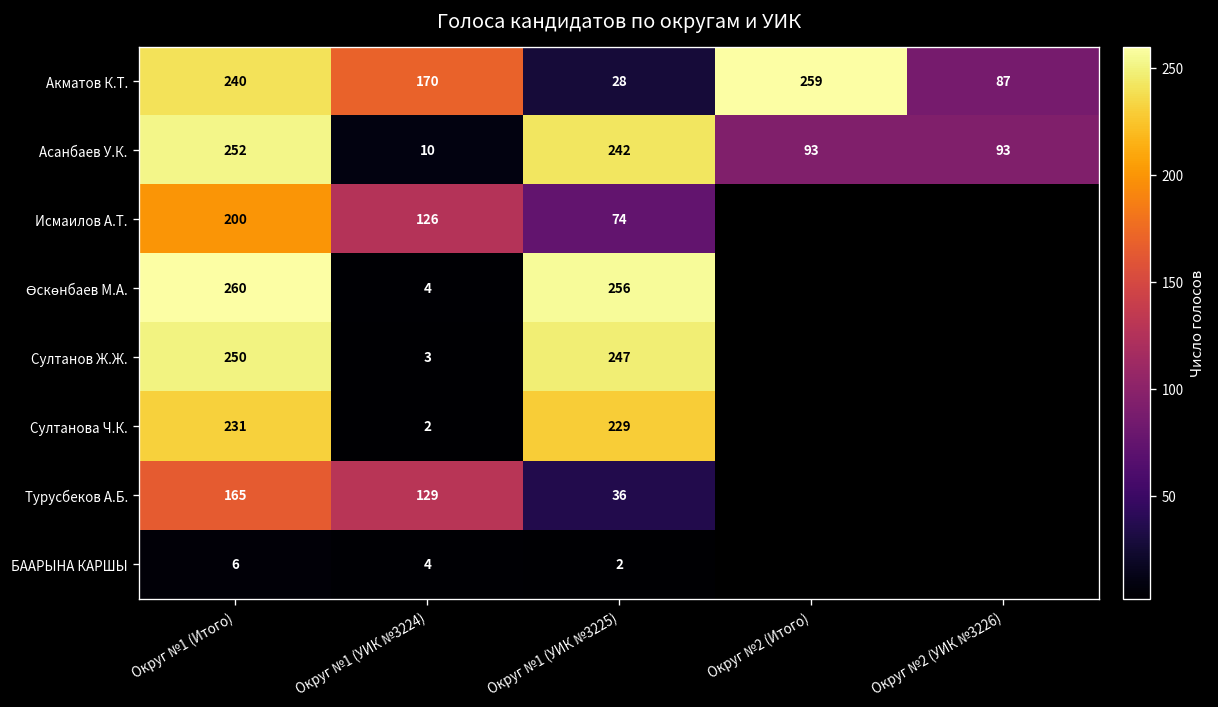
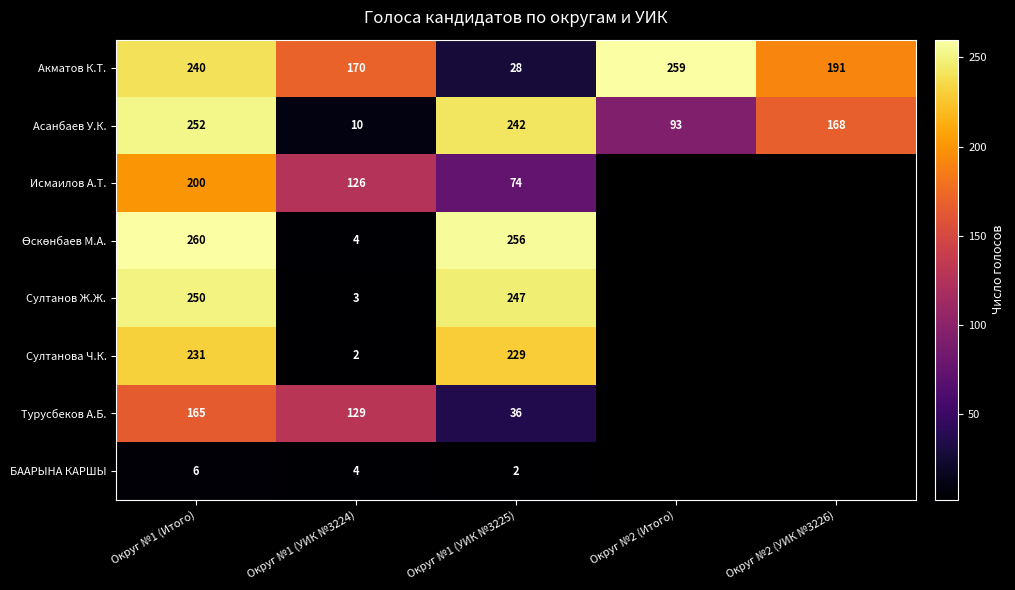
Акматов К.Т., Округ №2 (УИК №3226): 87 -> 191
Асанбаев У.К., Округ №2 (УИК №3226): 93 -> 168
